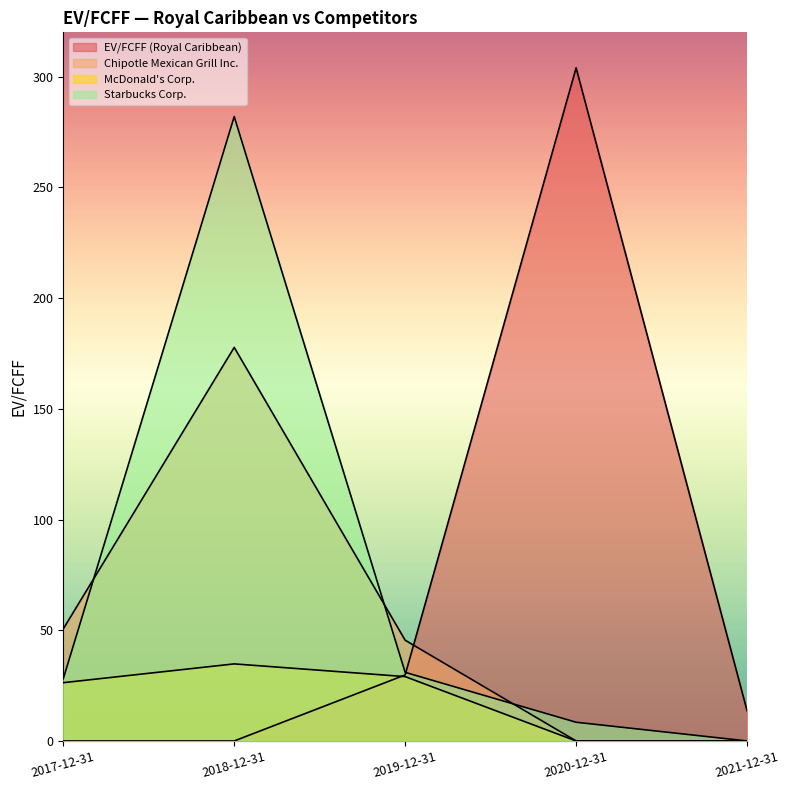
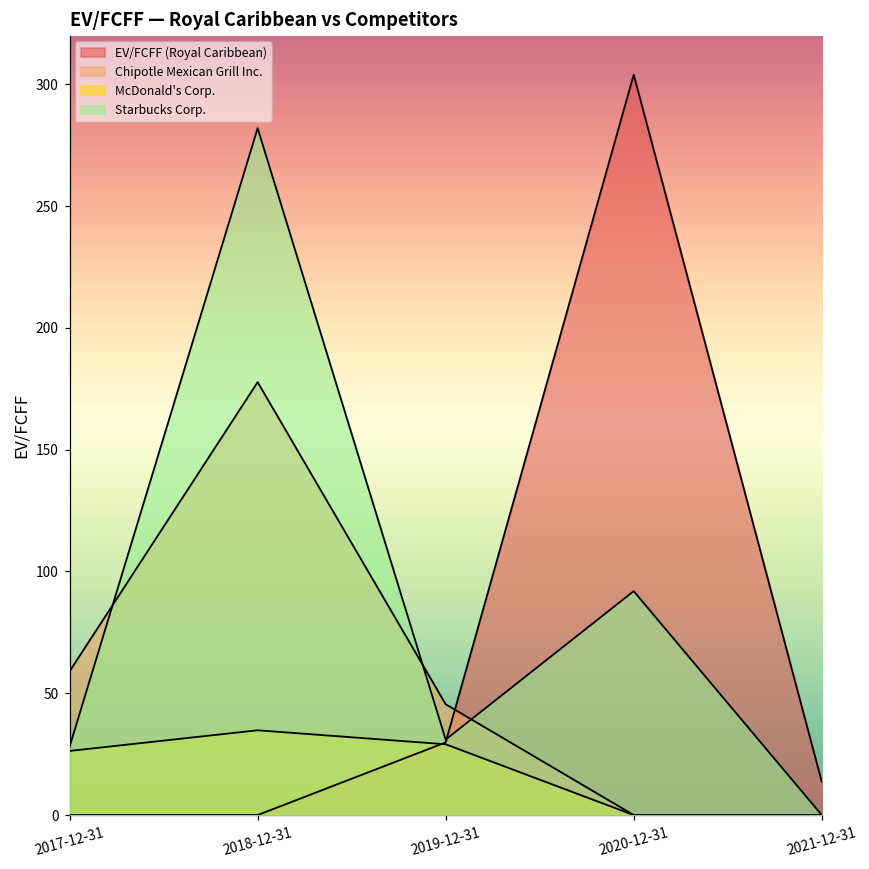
Chipotle Mexican Grill Inc., 2017-12-31: 51 -> 59
Starbucks Corp., 2020-12-31: 8 -> 92
